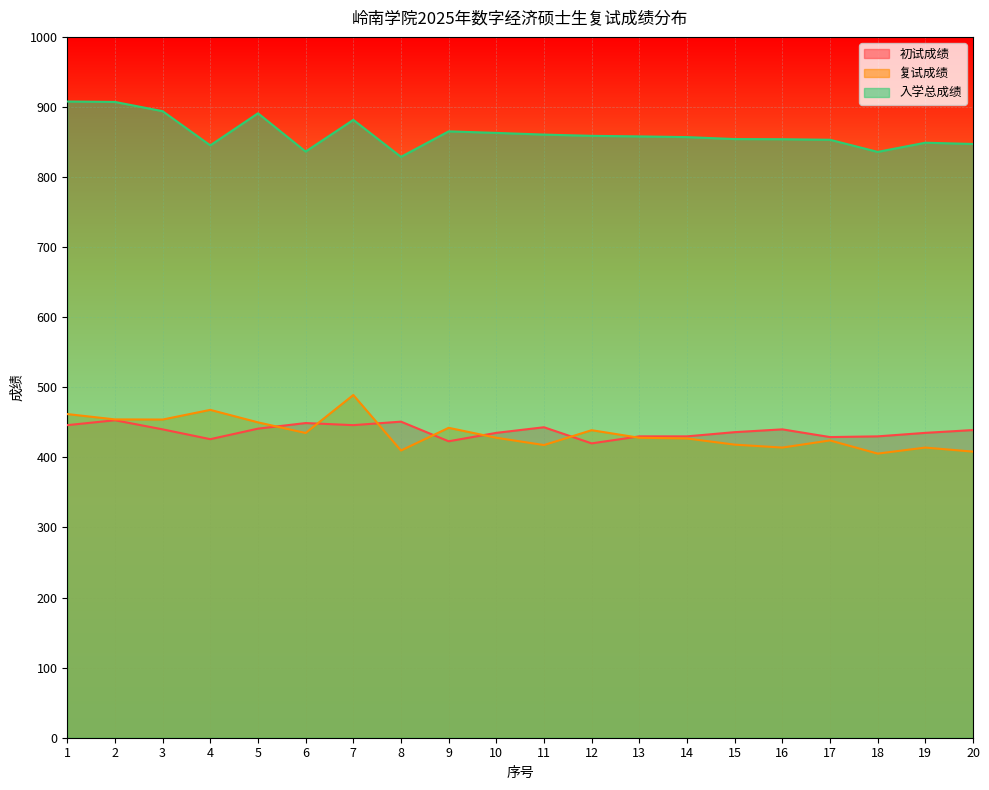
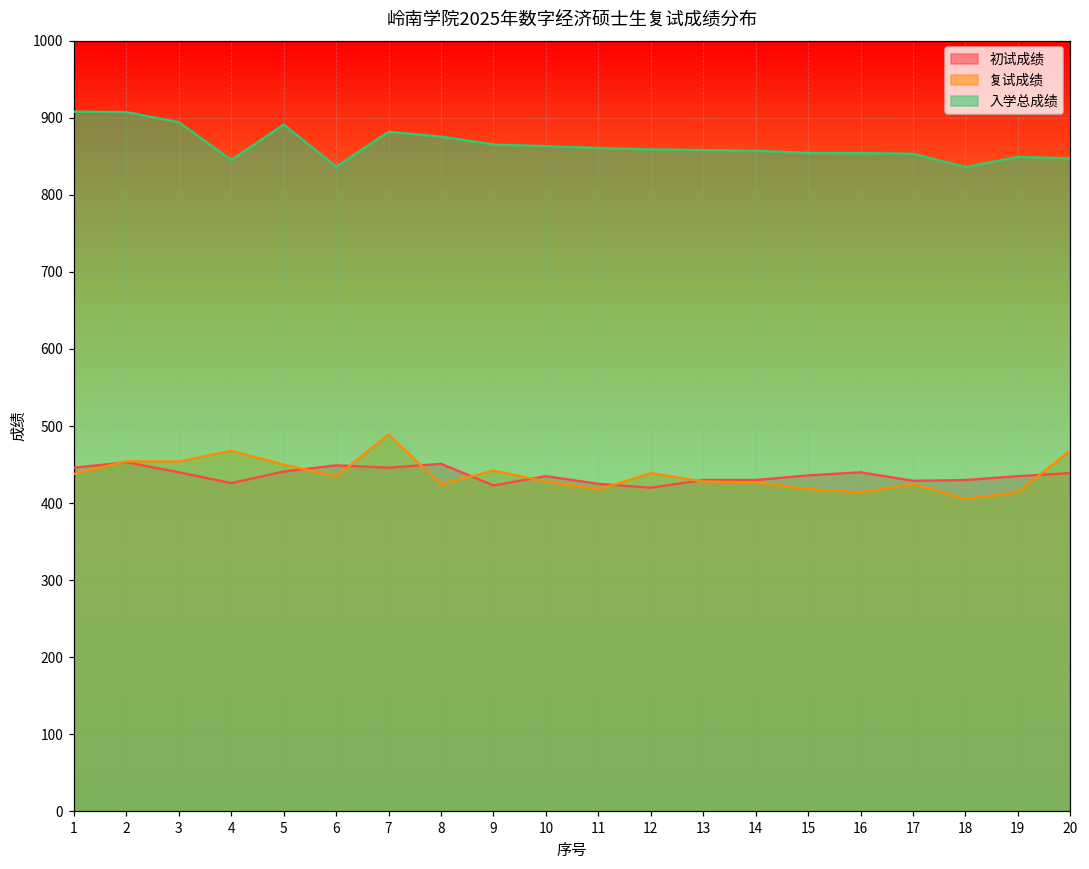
复试成绩, 1: 460 -> 440
复试成绩, 8: 410 -> 420
入学总成绩, 8: 830 -> 880
初试成绩, 11: 440 -> 430
复试成绩, 20: 410 -> 470
